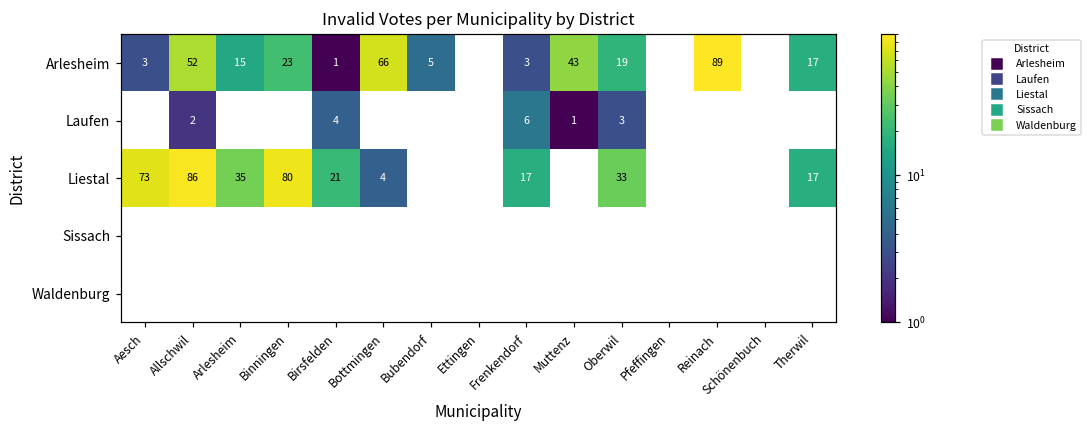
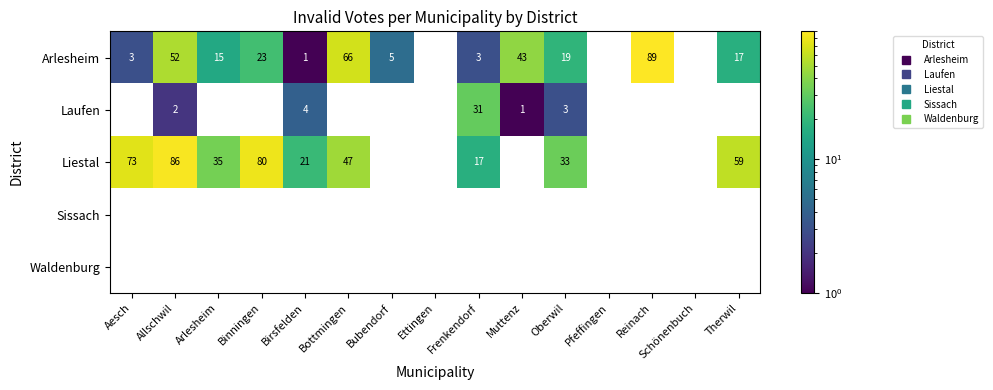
Laufen, Frenkendorf: 6 -> 31
Liestal, Bottmingen: 4 -> 47
Liestal, Therwil: 17 -> 59
